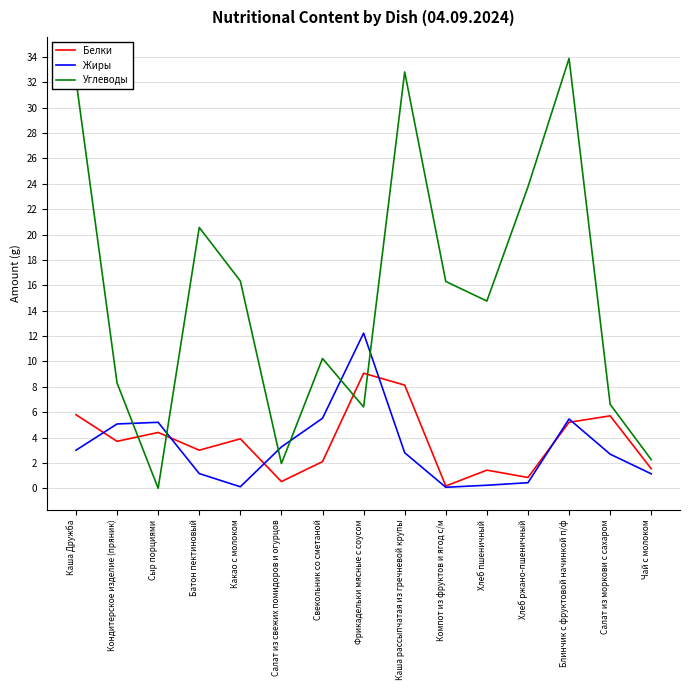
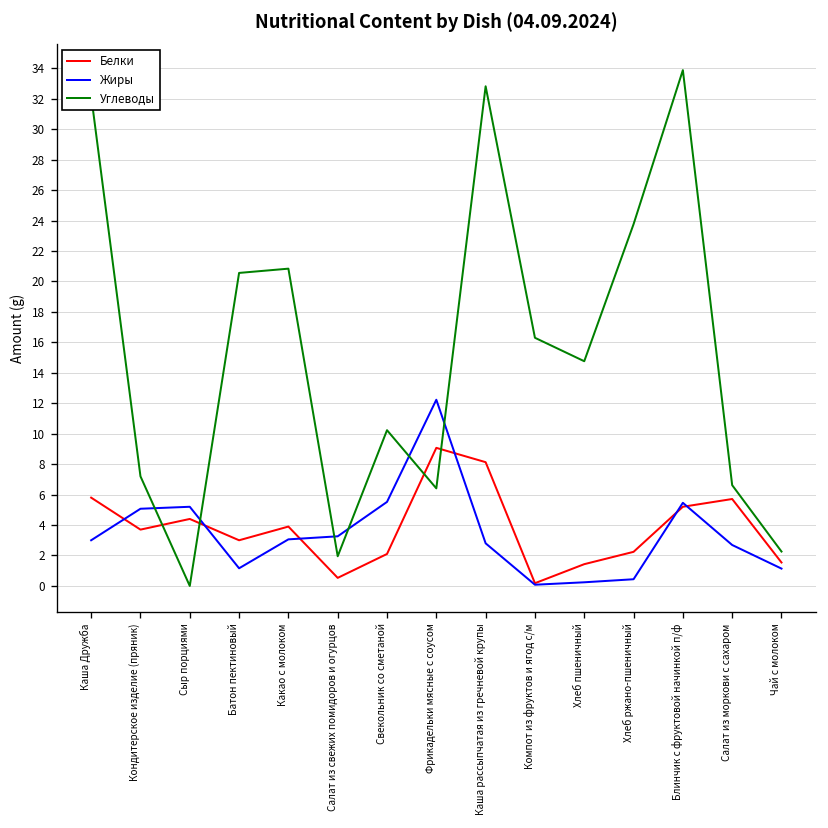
Углеводы, Кондитерское изделие (пряник): 8.3 -> 7.2
Жиры, Какао с молоком: 0.1 -> 3.1
Углеводы, Какао с молоком: 16.3 -> 20.8
Белки, Хлеб ржано-пшеничный: 0.9 -> 2.2
